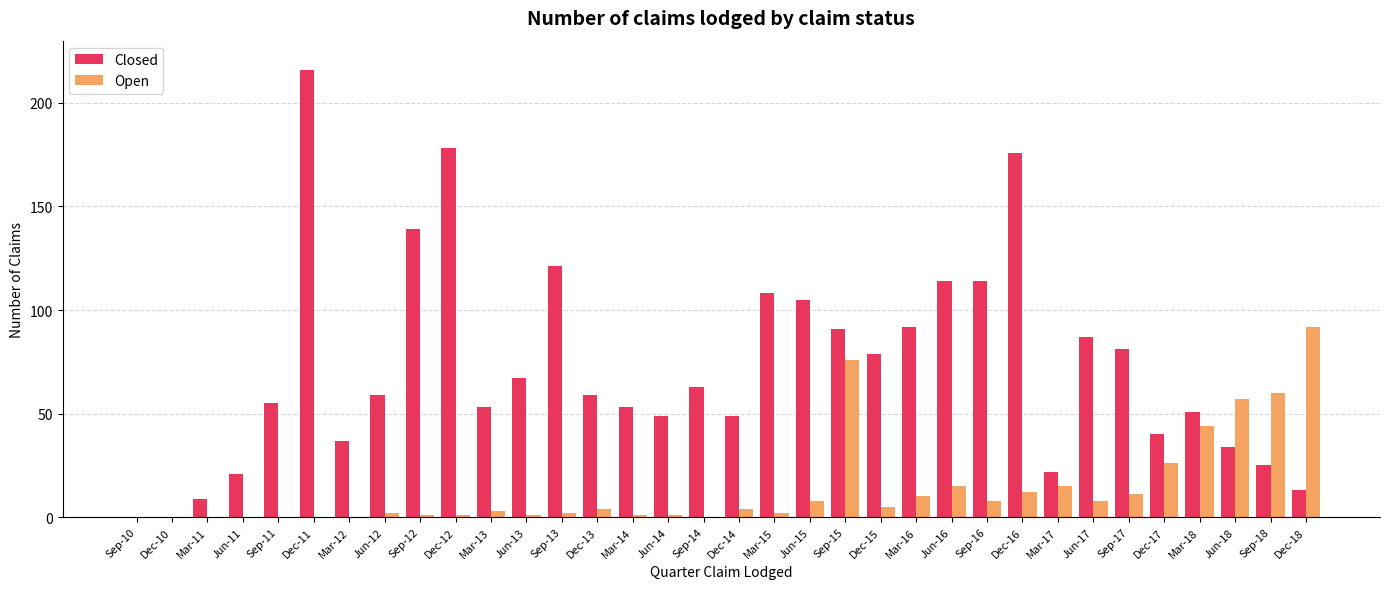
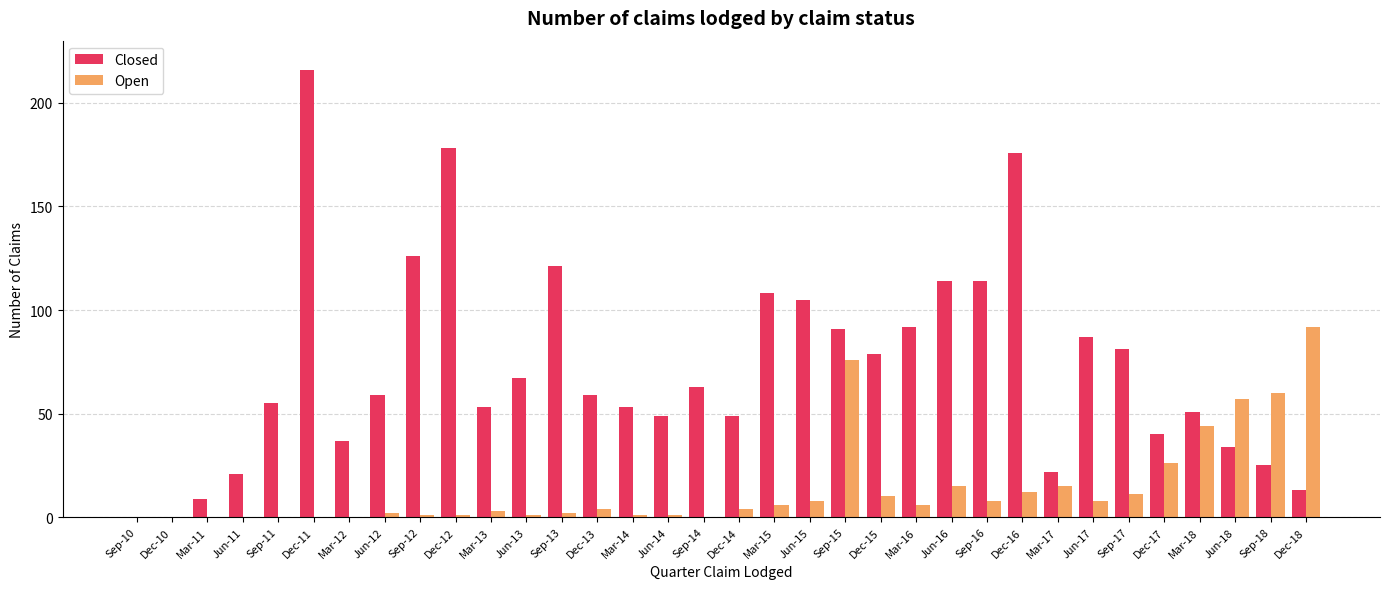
Closed, Sep-12: 139 -> 126
Open, Mar-15: 2 -> 6
Open, Dec-15: 5 -> 10
Open, Mar-16: 10 -> 6
